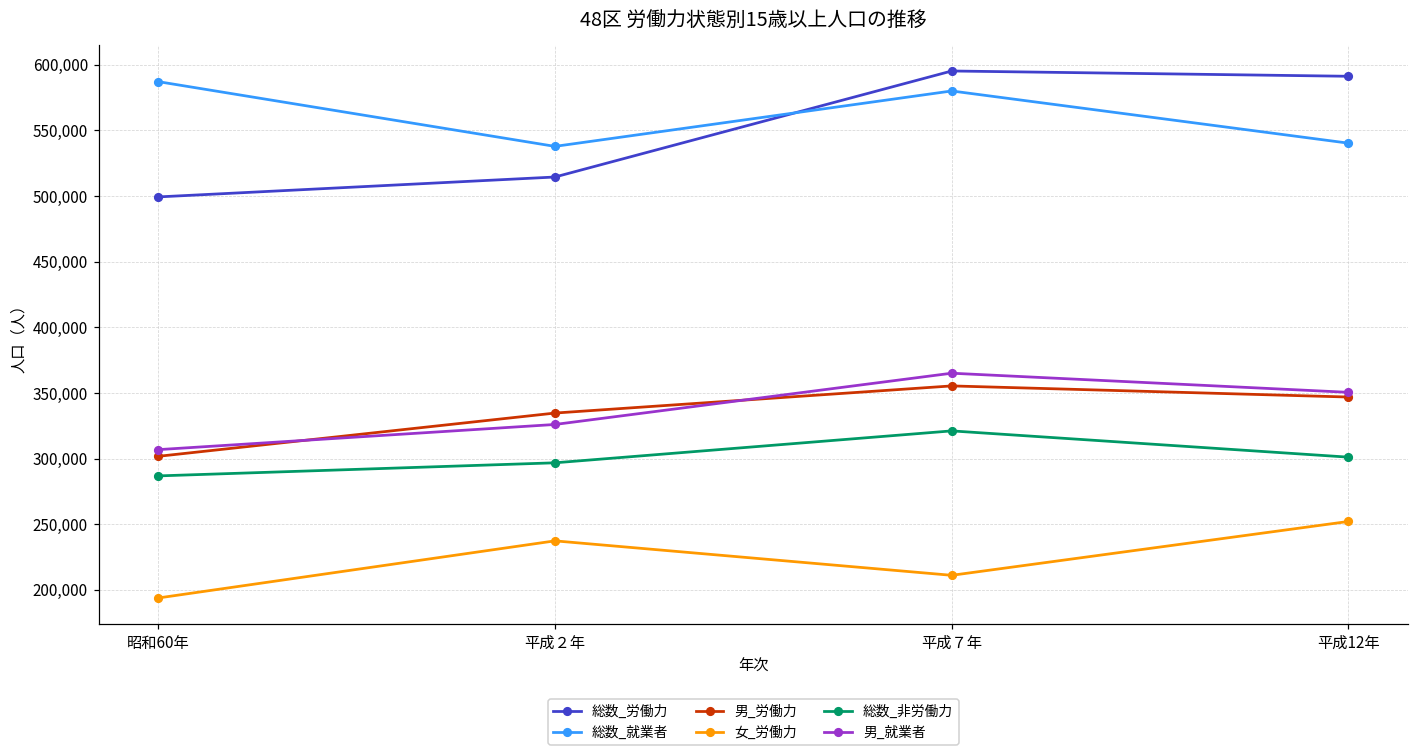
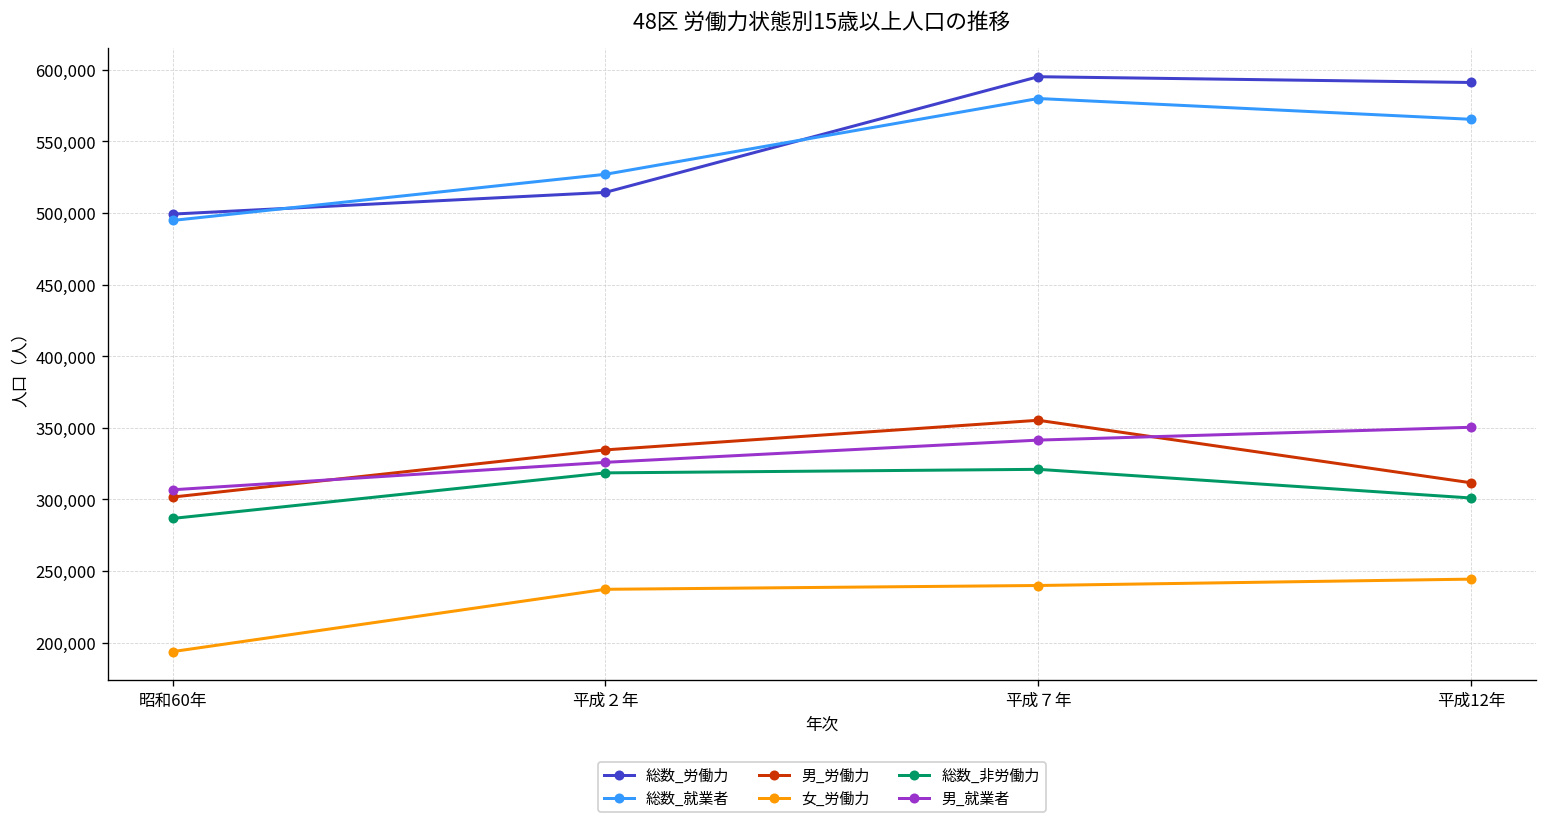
総数_就業者, 昭和60年: 587,000 -> 495,000
総数_就業者, 平成２年: 538,000 -> 527,000
総数_非労働力, 平成２年: 297,000 -> 319,000
女_労働力, 平成７年: 211,000 -> 240,000
男_就業者, 平成７年: 365,000 -> 341,000
総数_就業者, 平成12年: 540,000 -> 565,000
男_労働力, 平成12年: 347,000 -> 312,000
女_労働力, 平成12年: 252,000 -> 244,000
